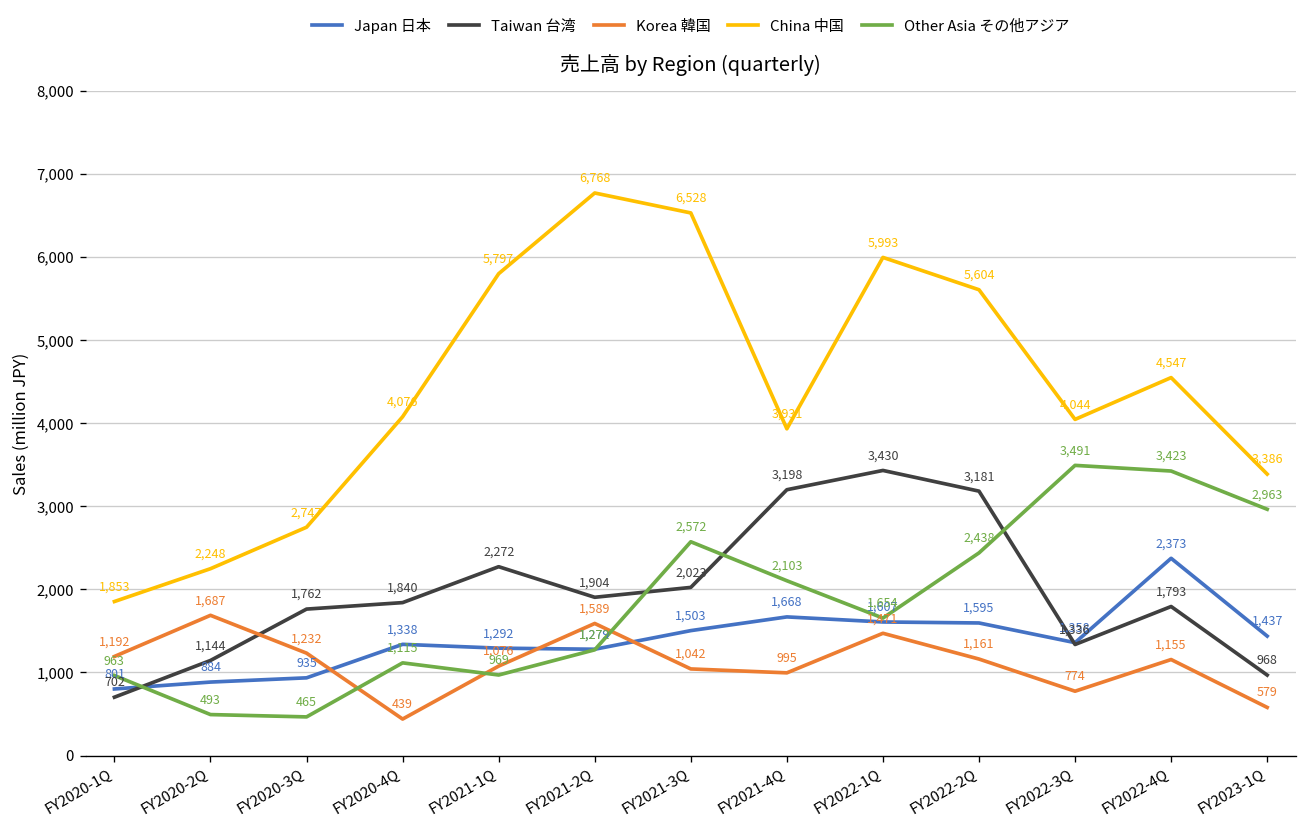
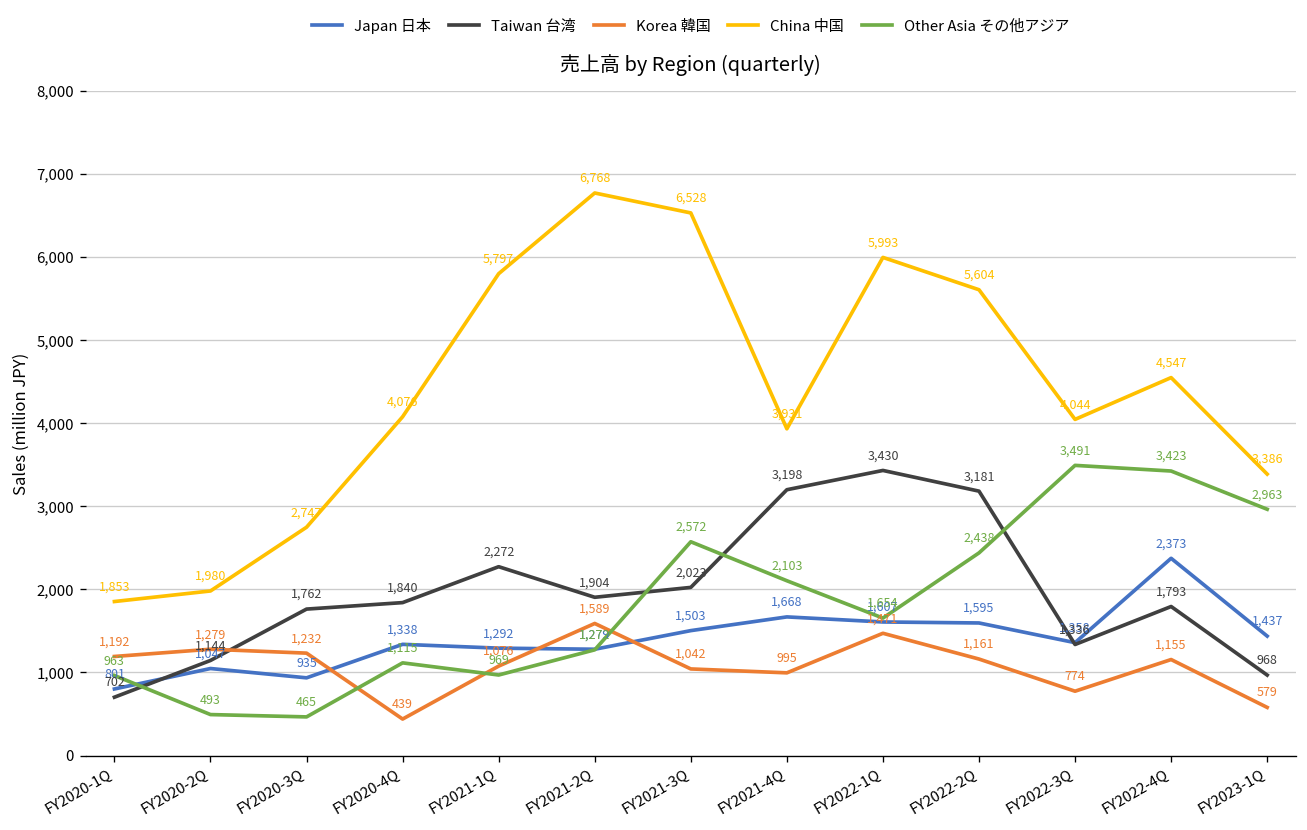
Japan 日本, FY2020-2Q: 884 -> 1,047
Korea 韓国, FY2020-2Q: 1,687 -> 1,279
China 中国, FY2020-2Q: 2,248 -> 1,980
